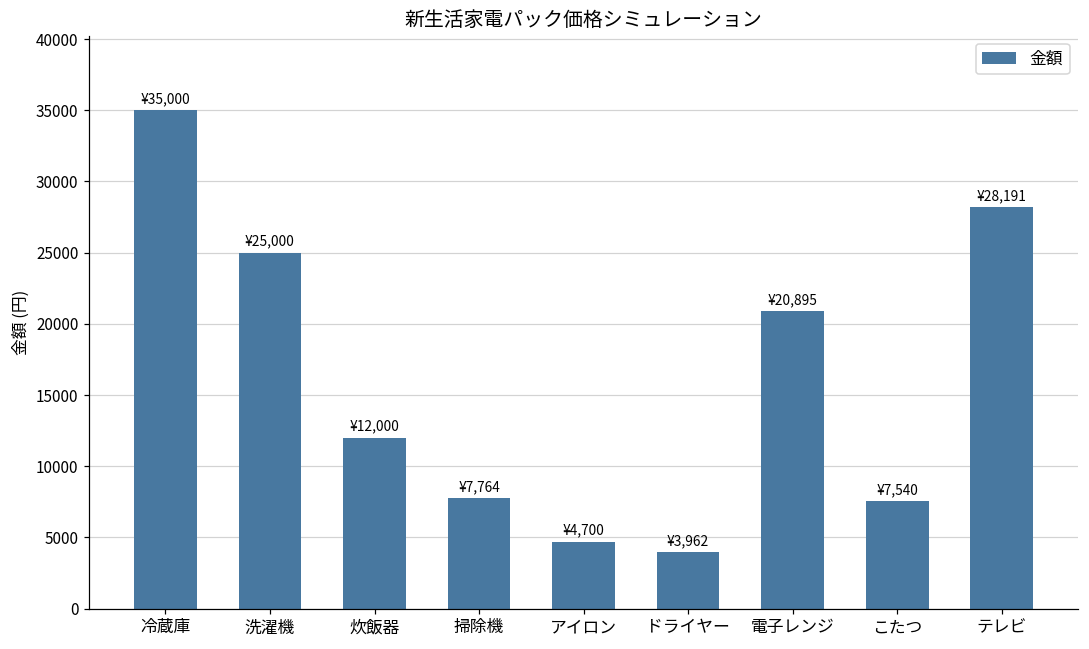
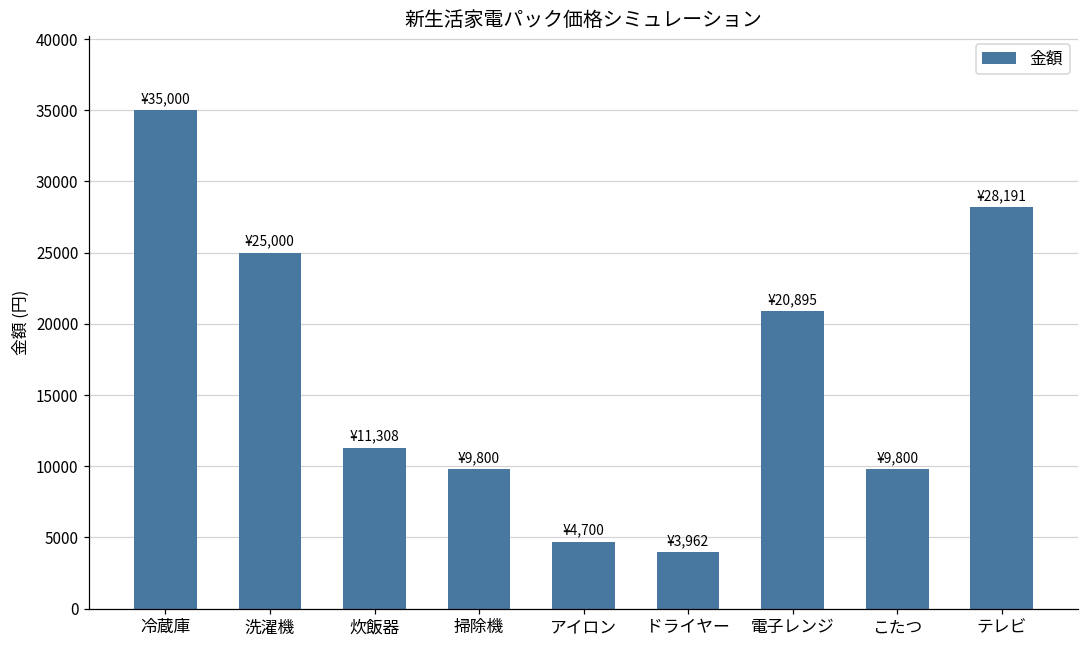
炊飯器: ¥12,000 -> ¥11,308
掃除機: ¥7,764 -> ¥9,800
こたつ: ¥7,540 -> ¥9,800
